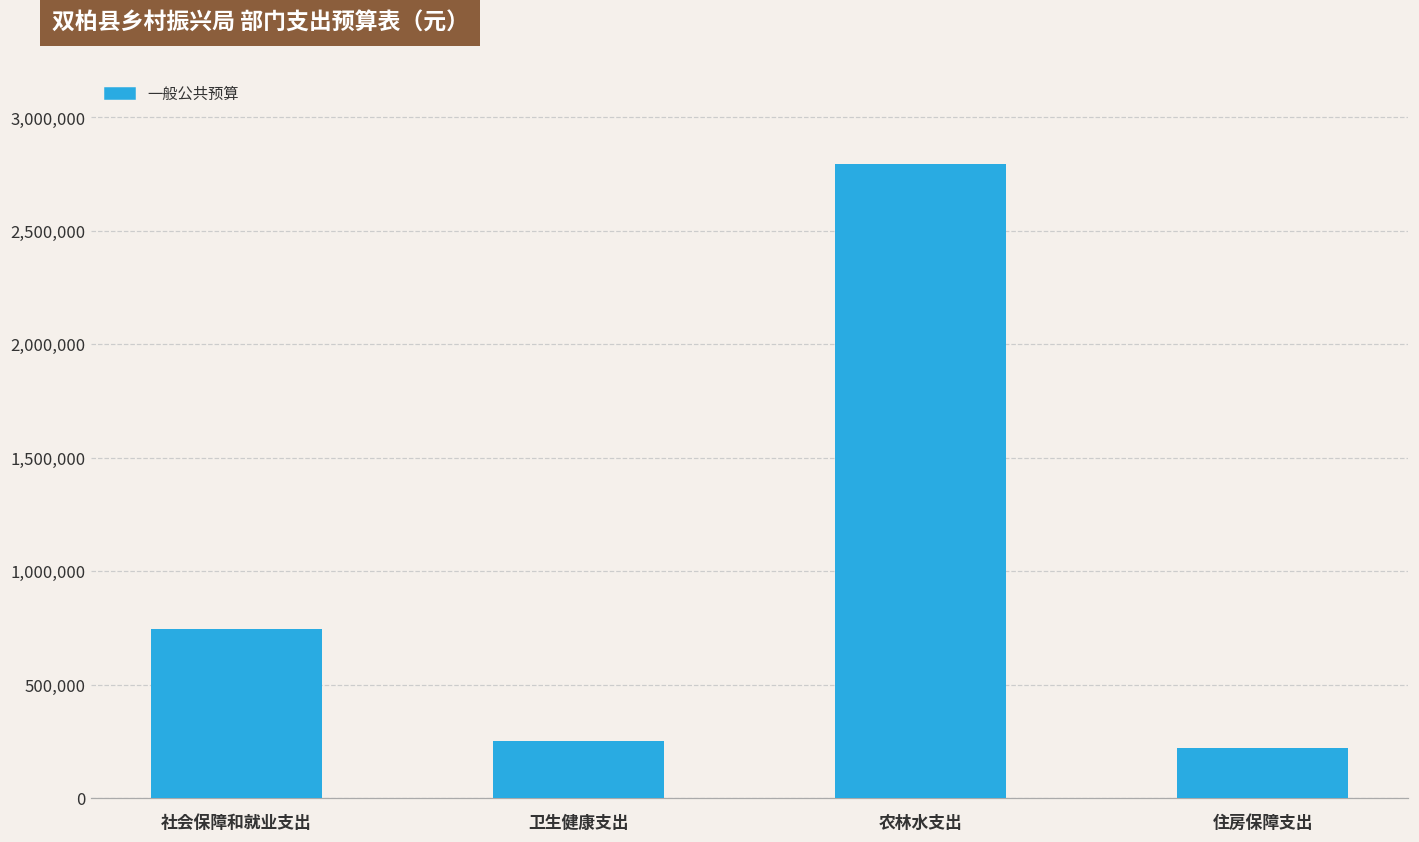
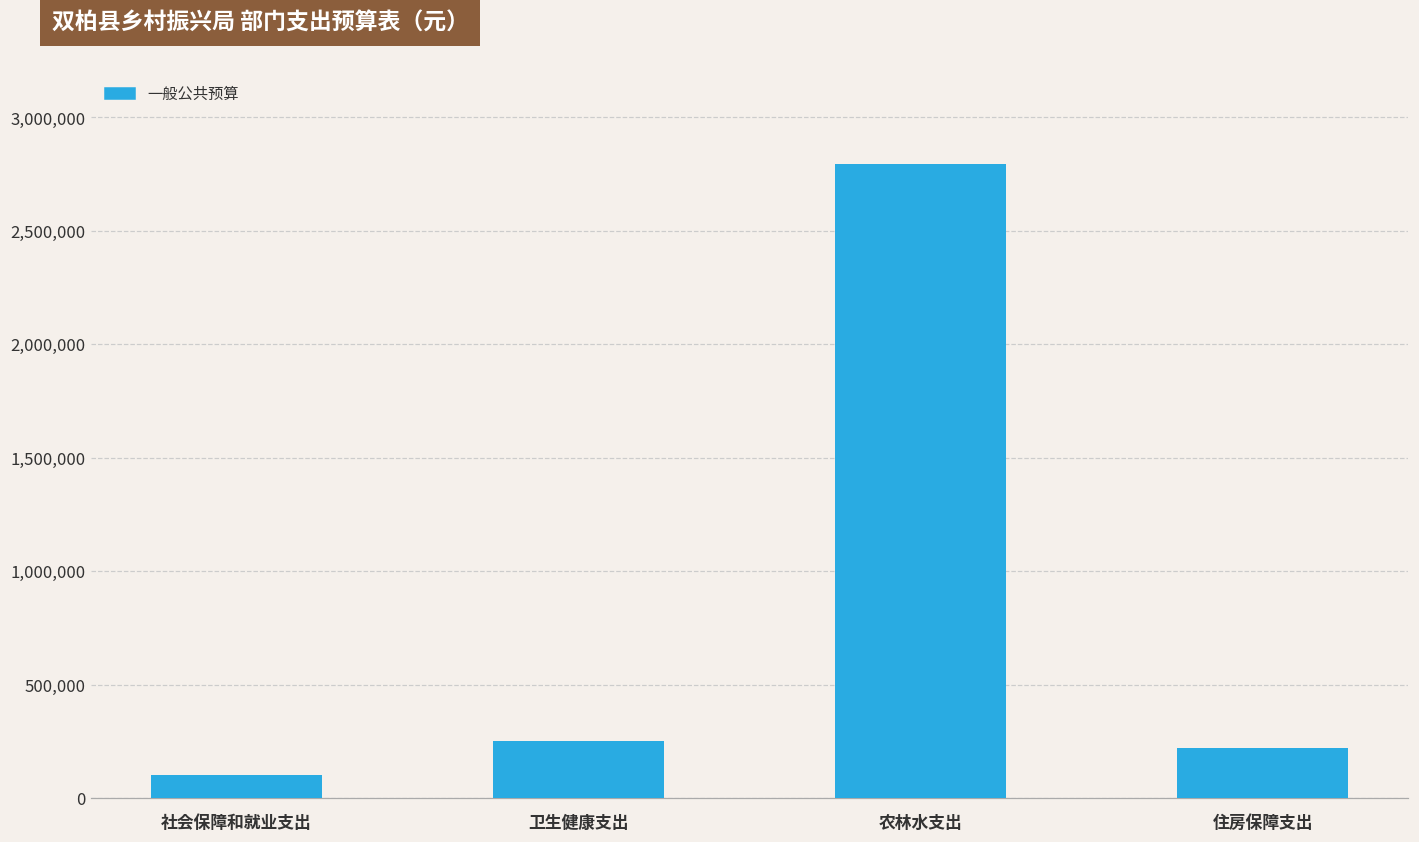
社会保障和就业支出: 740,000 -> 100,000
